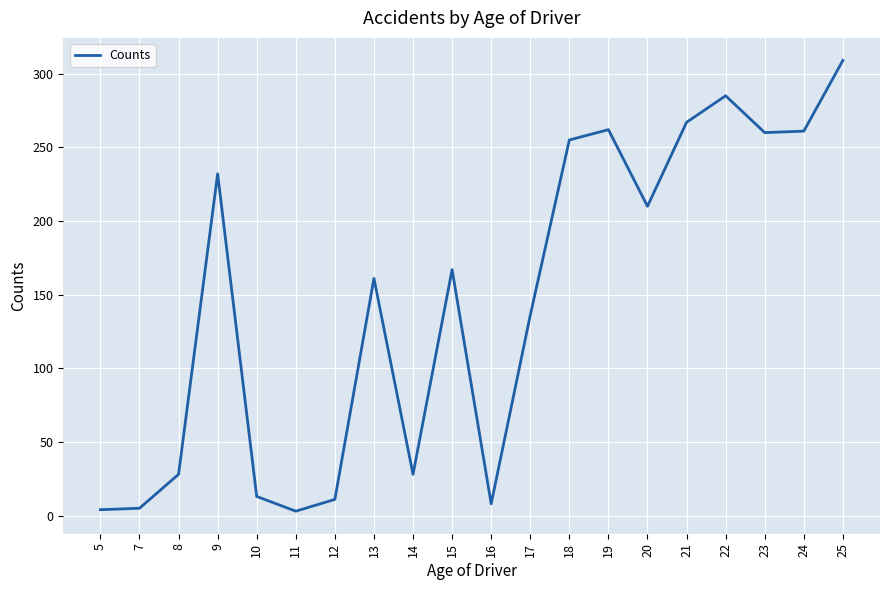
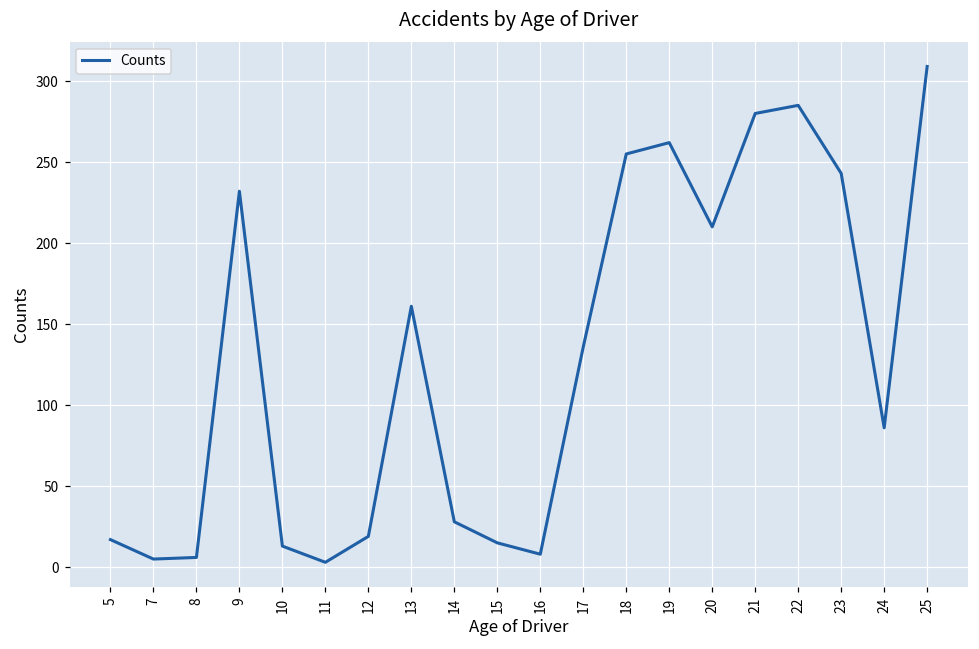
5: 4 -> 17
8: 28 -> 6
12: 11 -> 19
15: 167 -> 15
21: 267 -> 280
23: 260 -> 243
24: 261 -> 86
